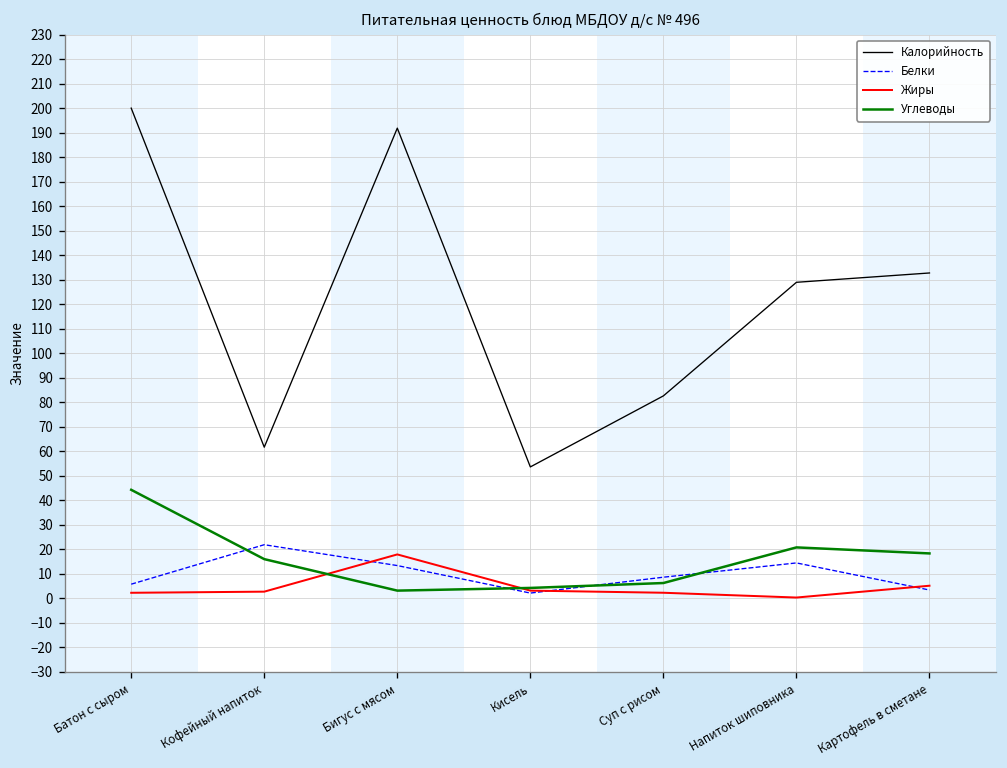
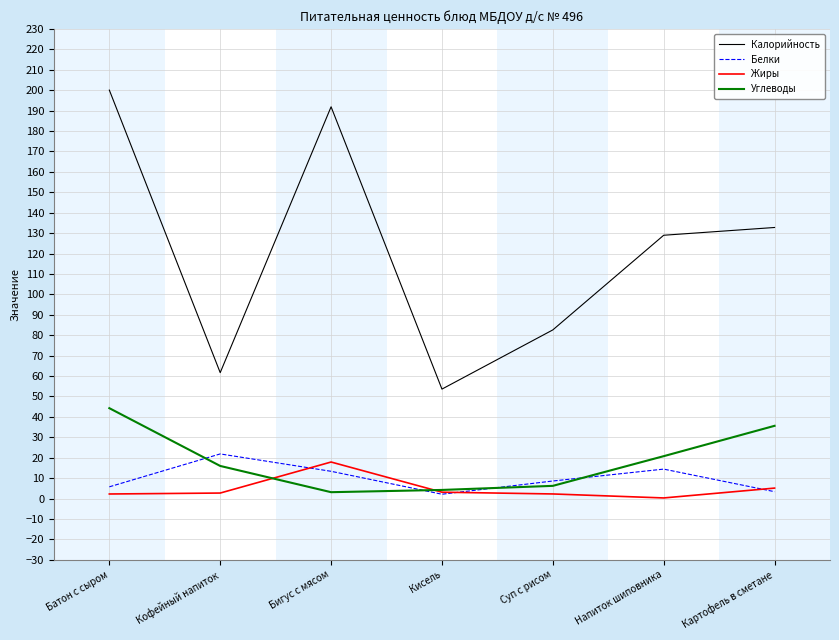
Углеводы, Картофель в сметане: 18 -> 36
